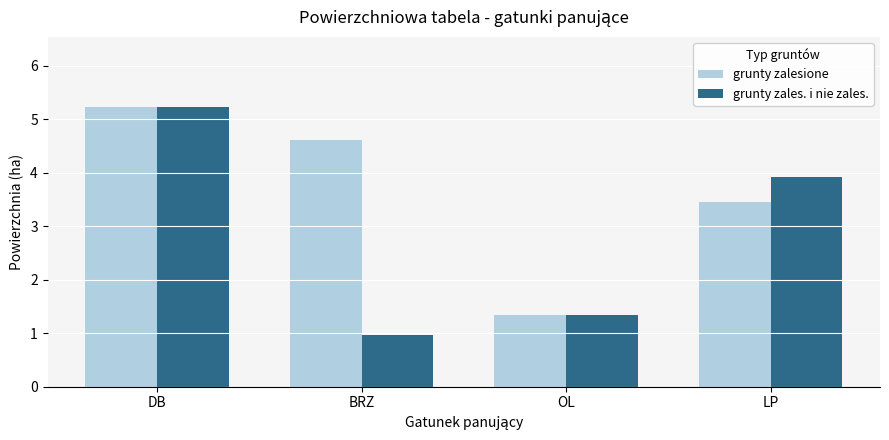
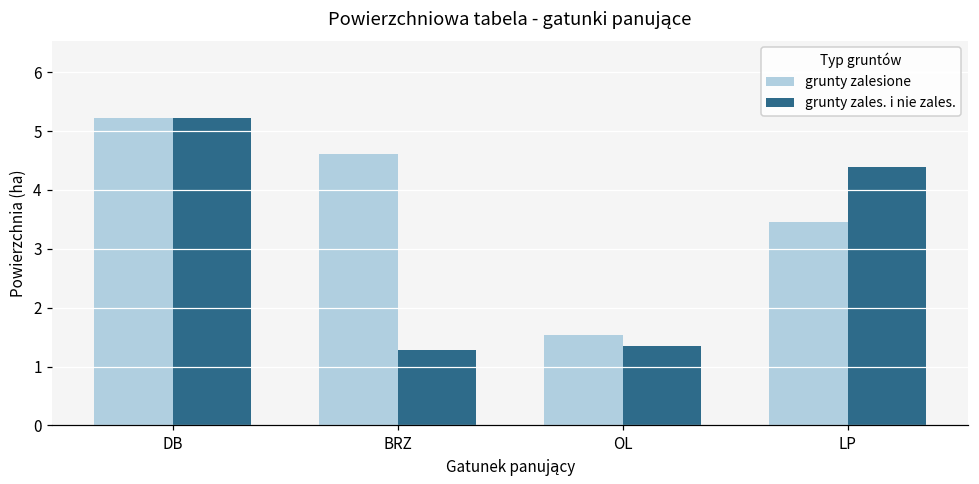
grunty zales. i nie zales., BRZ: 1.0 -> 1.3
grunty zalesione, OL: 1.3 -> 1.5
grunty zales. i nie zales., LP: 3.9 -> 4.4
